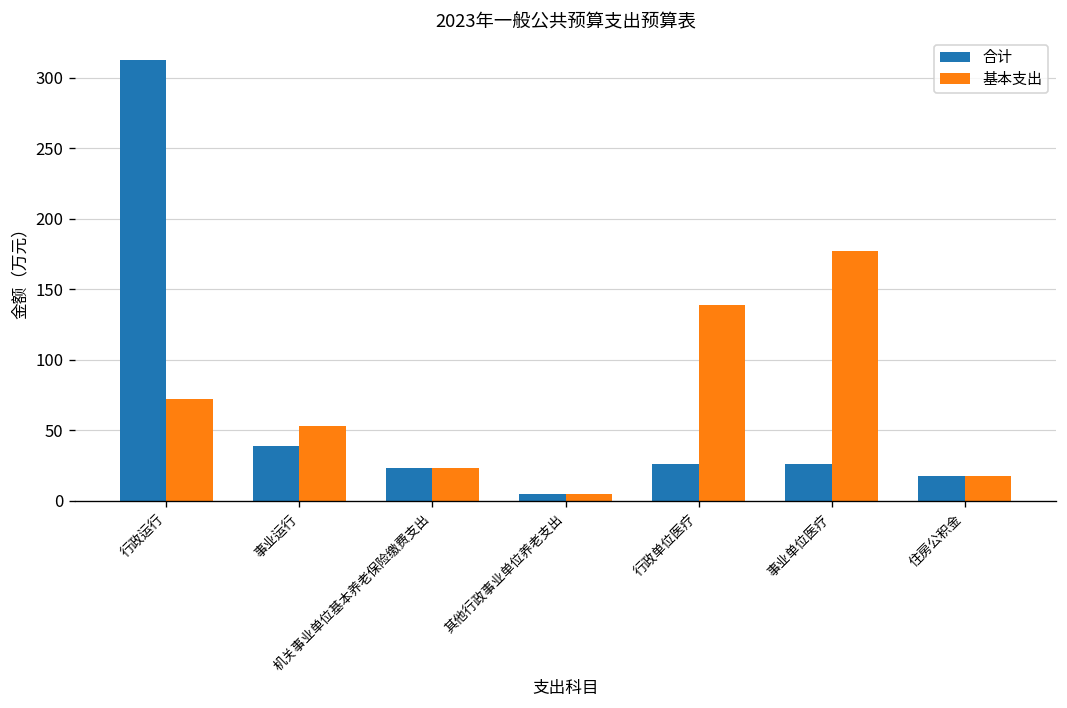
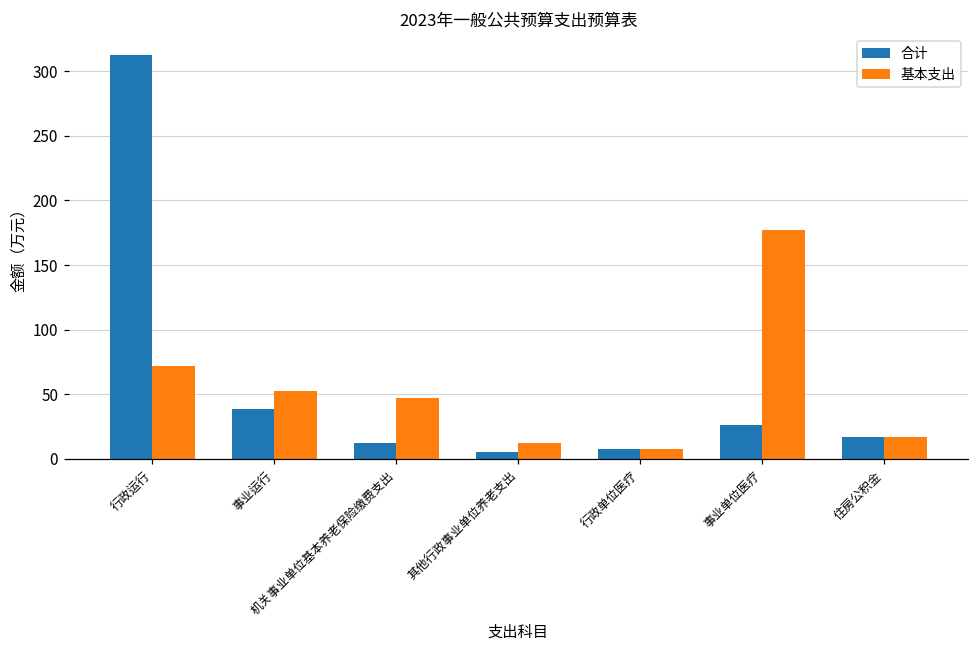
合计, 机关事业单位基本养老保险缴费支出: 23 -> 13
基本支出, 机关事业单位基本养老保险缴费支出: 23 -> 47
基本支出, 其他行政事业单位养老支出: 5 -> 12
合计, 行政单位医疗: 26 -> 8
基本支出, 行政单位医疗: 139 -> 8
